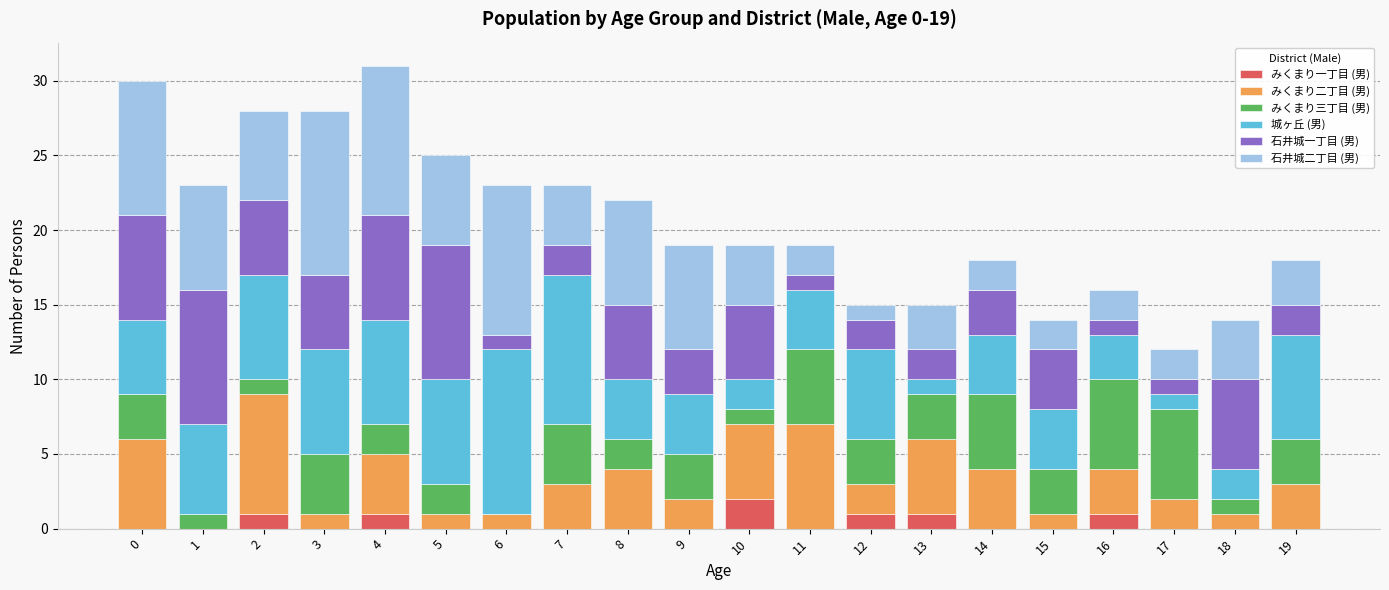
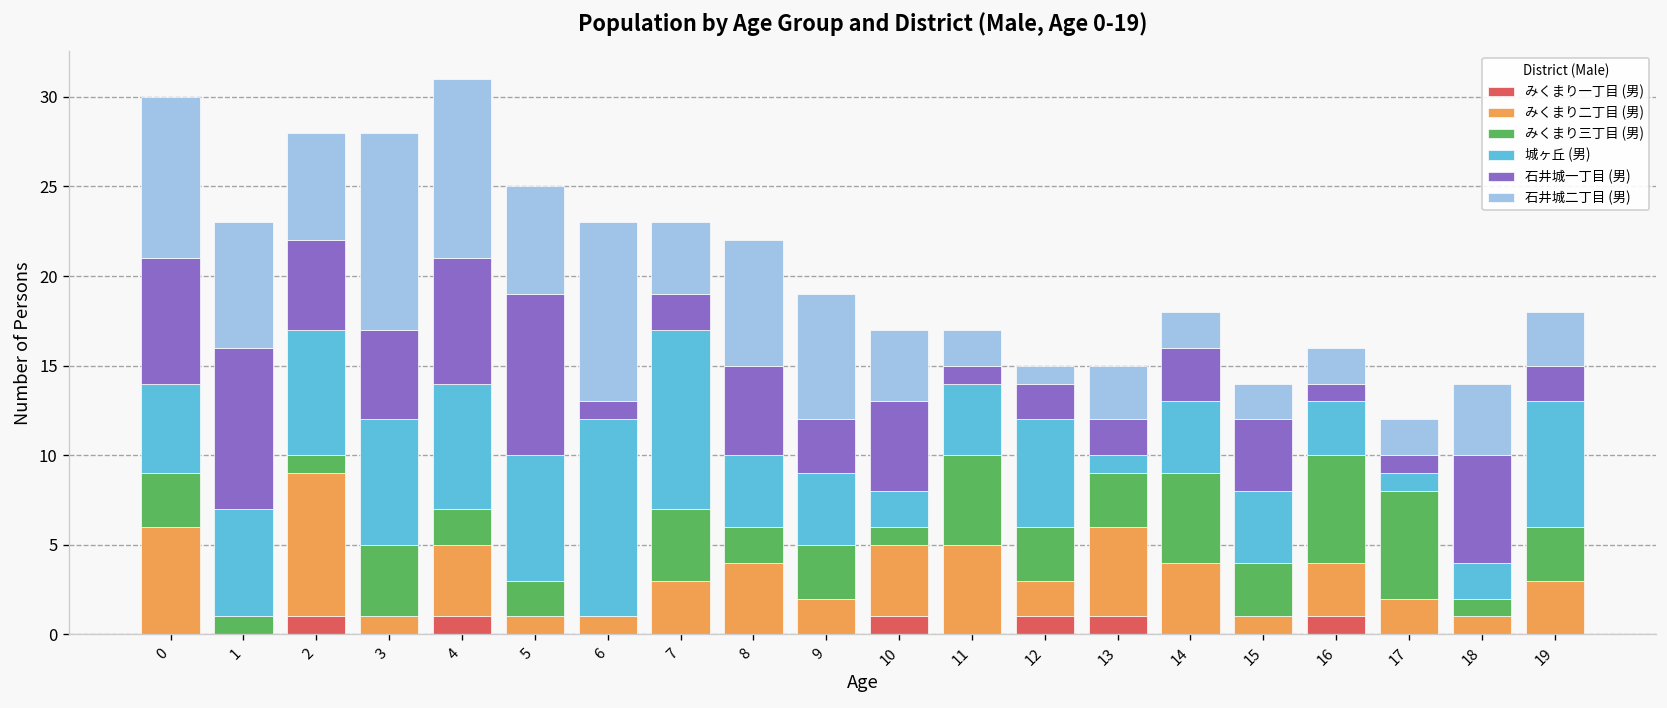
みくまり一丁目 (男), 10: 2 -> 1
みくまり二丁目 (男), 10: 5 -> 4
みくまり二丁目 (男), 11: 7 -> 5
